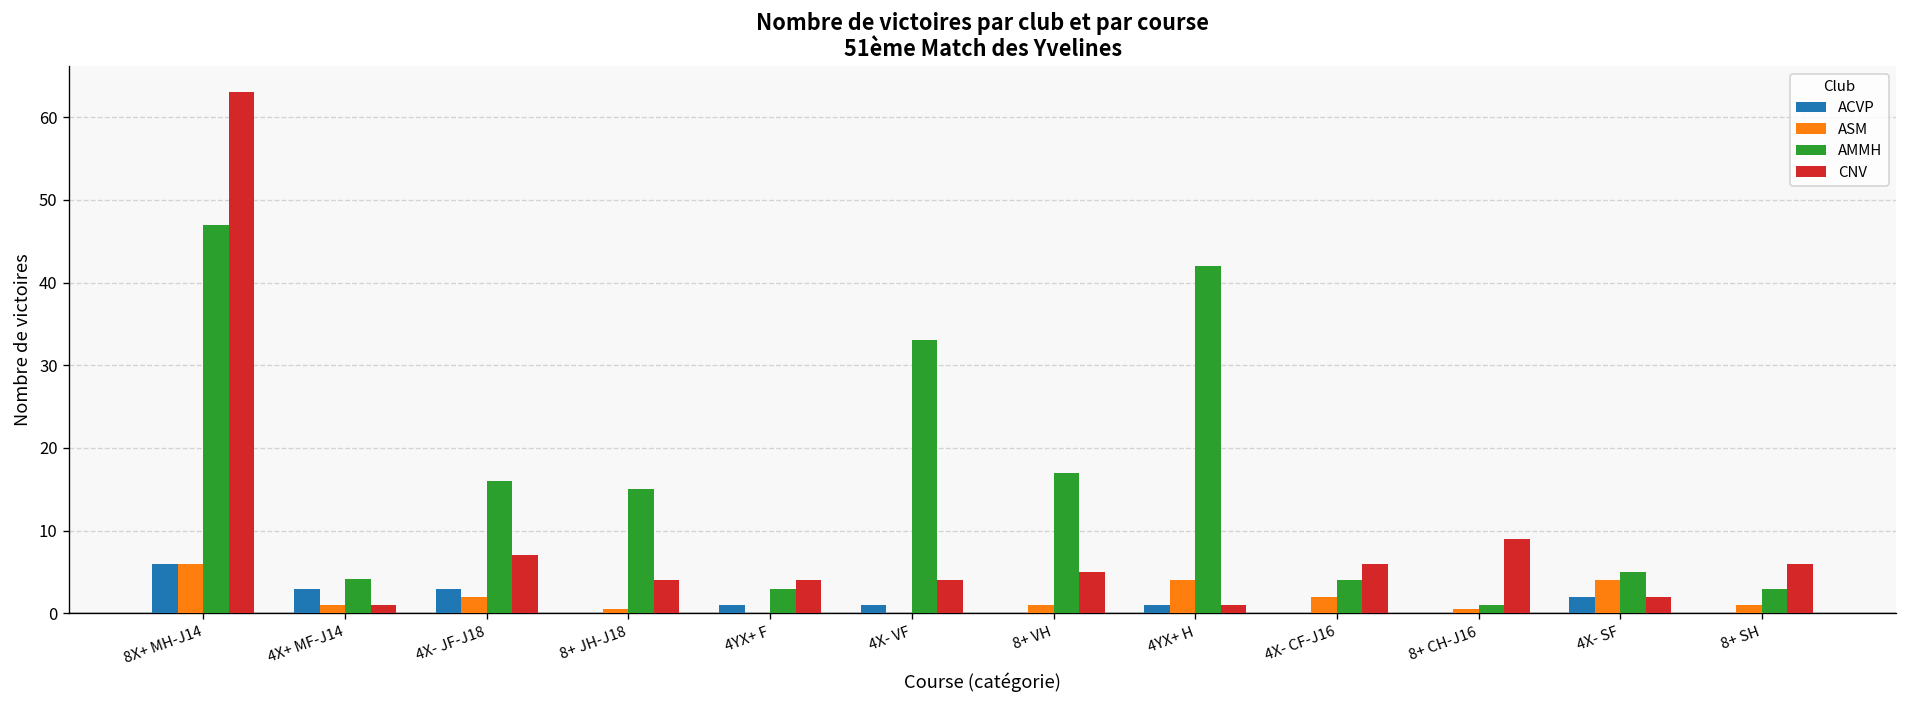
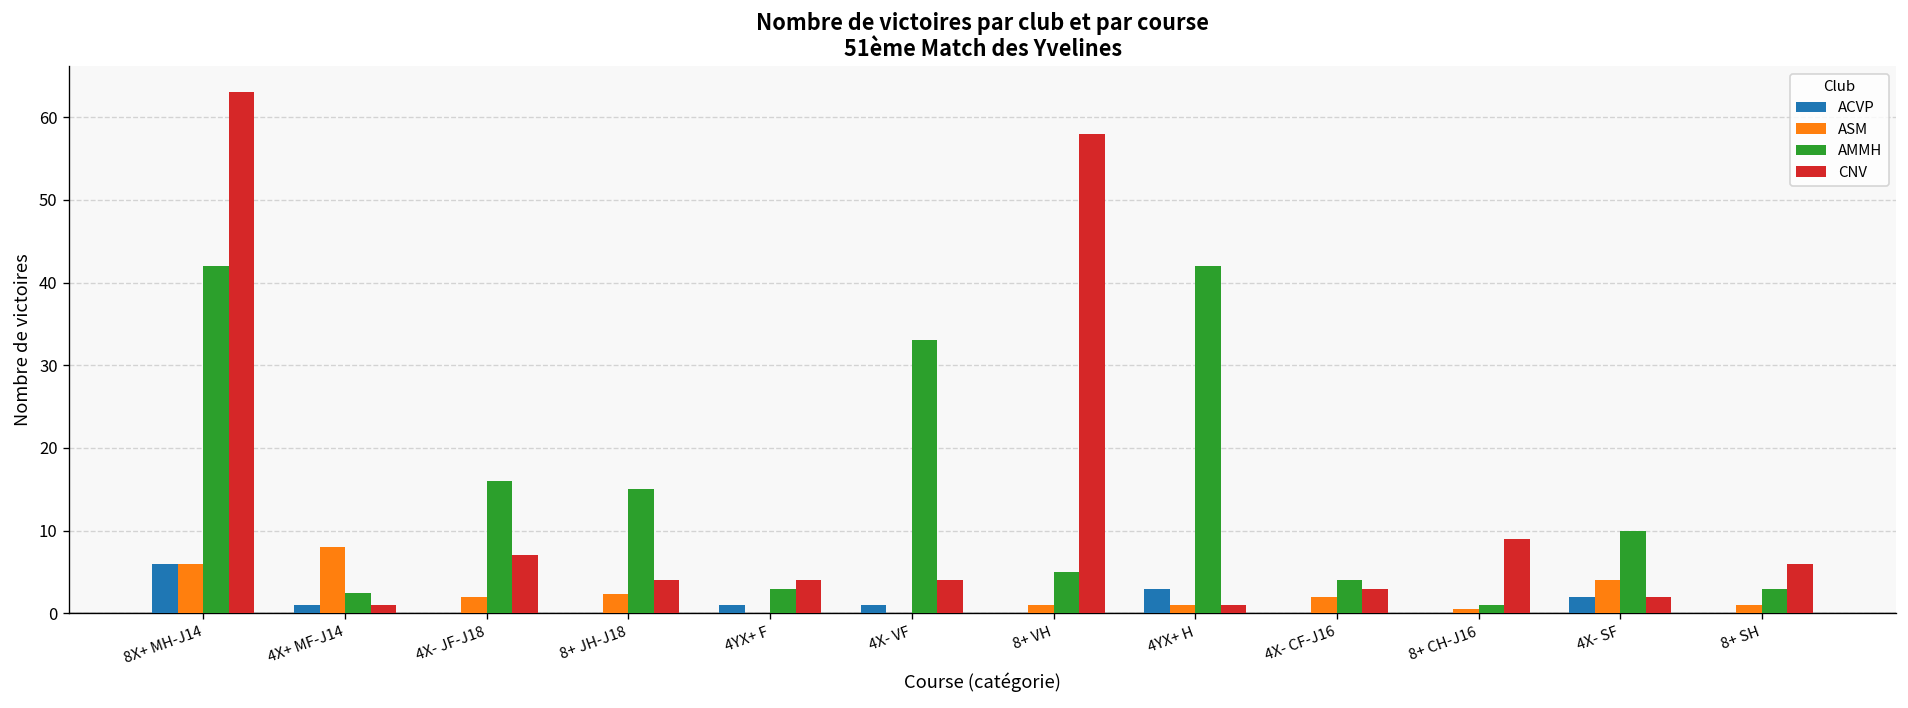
AMMH, 8X+ MH-J14: 47 -> 42
ACVP, 4X+ MF-J14: 3 -> 1
ASM, 4X+ MF-J14: 1 -> 8
AMMH, 4X+ MF-J14: 4 -> 3
ACVP, 4X- JF-J18: 3 -> 0
ASM, 8+ JH-J18: 1 -> 2
AMMH, 8+ VH: 17 -> 5
CNV, 8+ VH: 5 -> 58
ACVP, 4YX+ H: 1 -> 3
ASM, 4YX+ H: 4 -> 1
CNV, 4X- CF-J16: 6 -> 3
AMMH, 4X- SF: 5 -> 10
